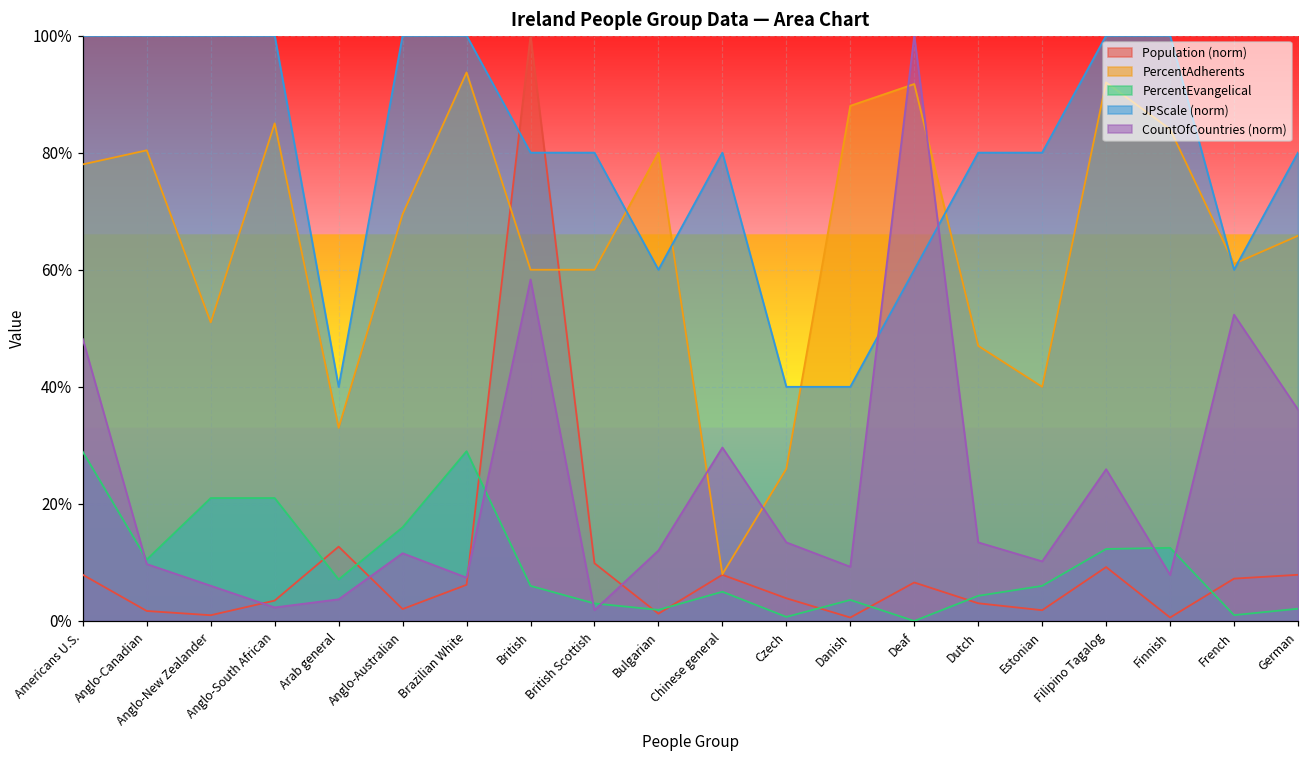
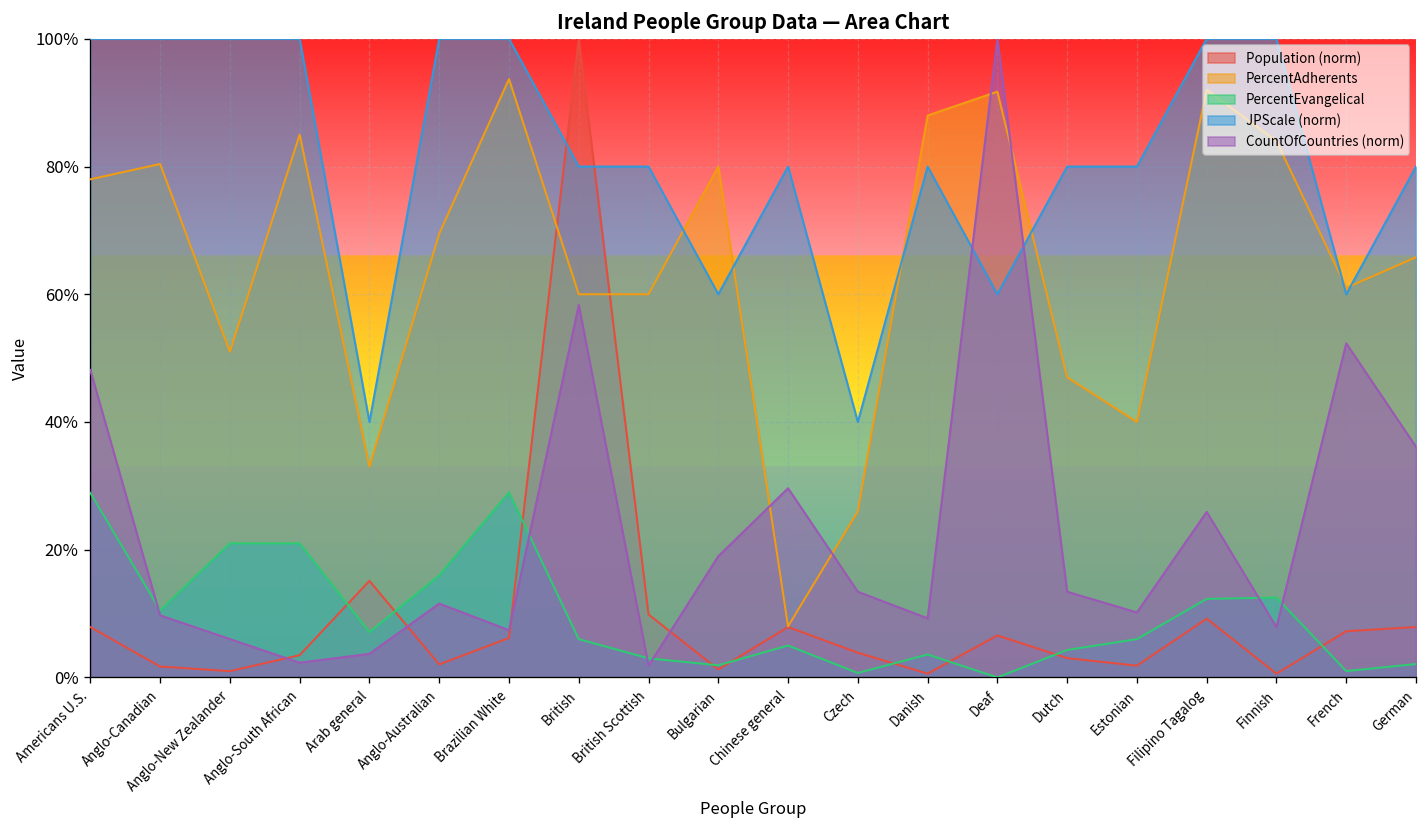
Population (norm), Arab general: 13% -> 15%
CountOfCountries (norm), Bulgarian: 12% -> 19%
JPScale (norm), Danish: 40% -> 80%
